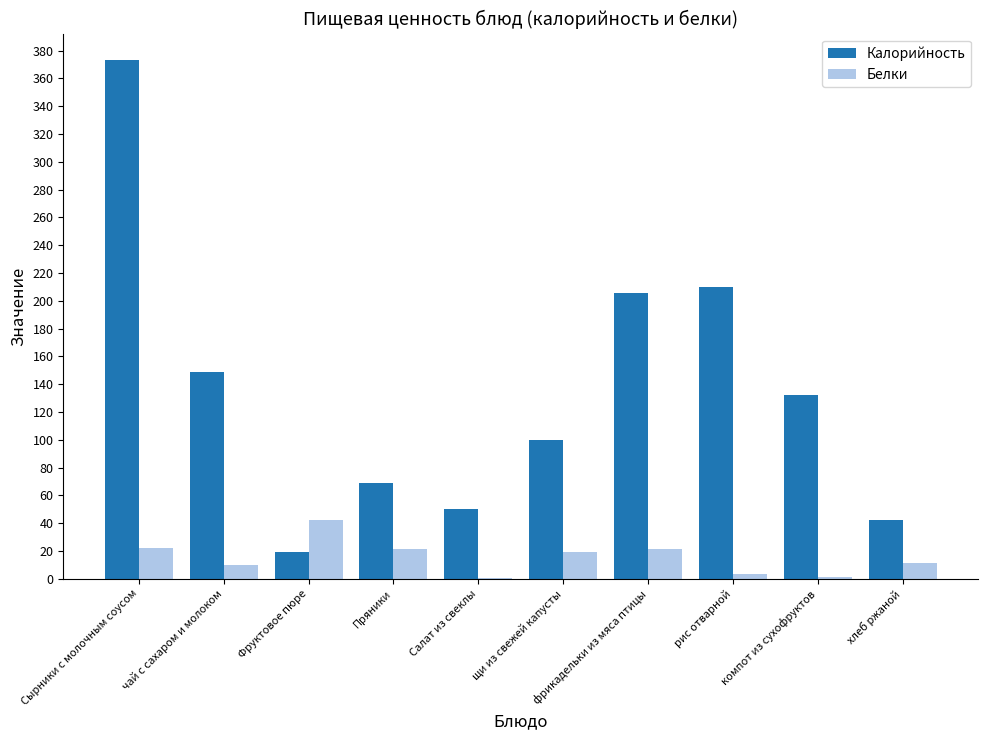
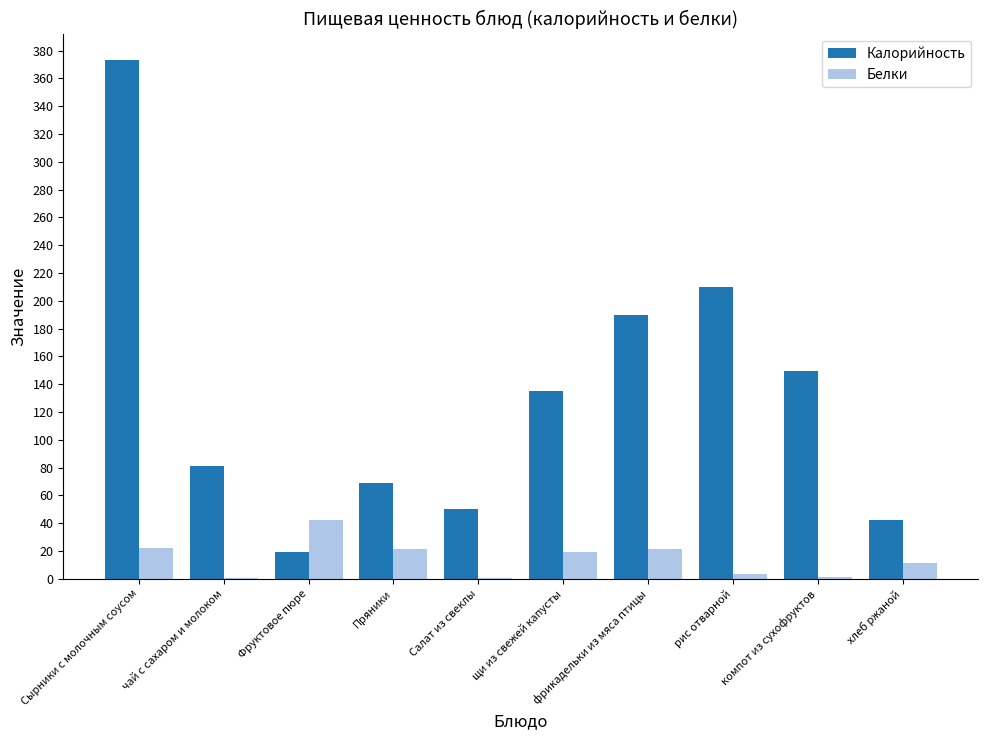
Калорийность, чай с сахаром и молоком: 149 -> 81
Белки, чай с сахаром и молоком: 10 -> 0
Калорийность, щи из свежей капусты: 100 -> 135
Калорийность, фрикадельки из мяса птицы: 205 -> 190
Калорийность, компот из сухофруктов: 132 -> 150
